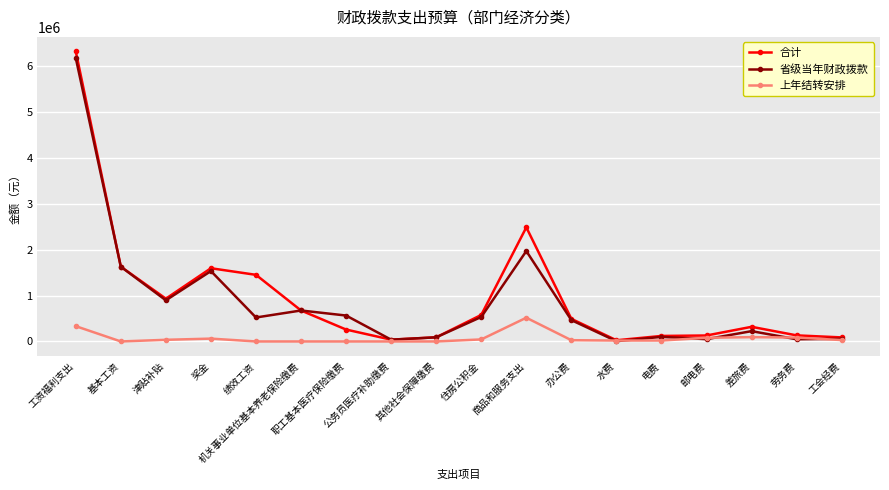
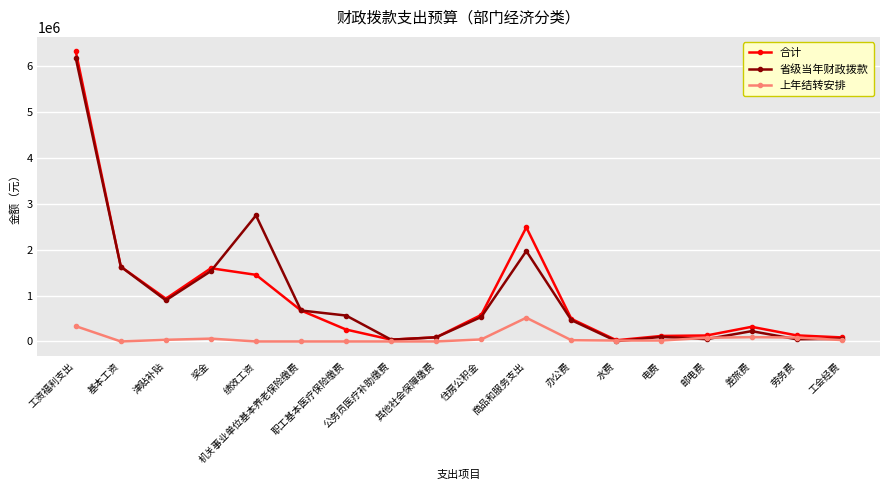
省级当年财政拨款, 绩效工资: 500000 -> 2700000
